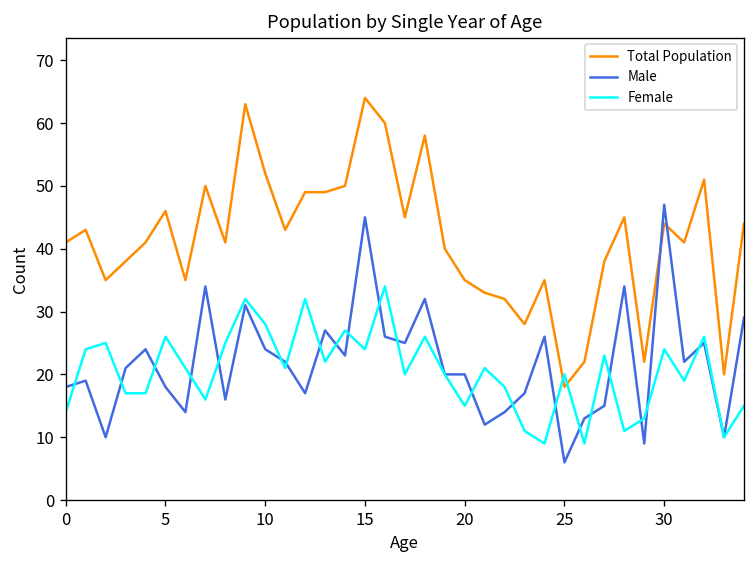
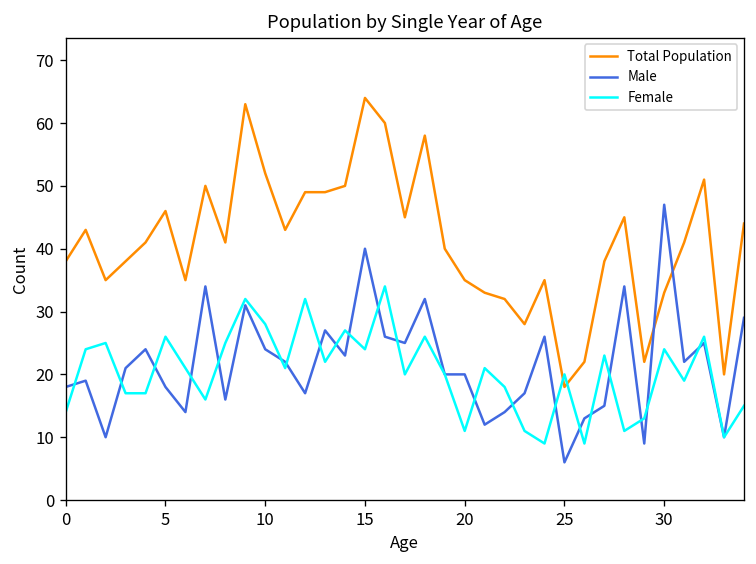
Total Population, 0: 41 -> 38
Male, 15: 45 -> 40
Female, 20: 15 -> 11
Total Population, 30: 44 -> 33
